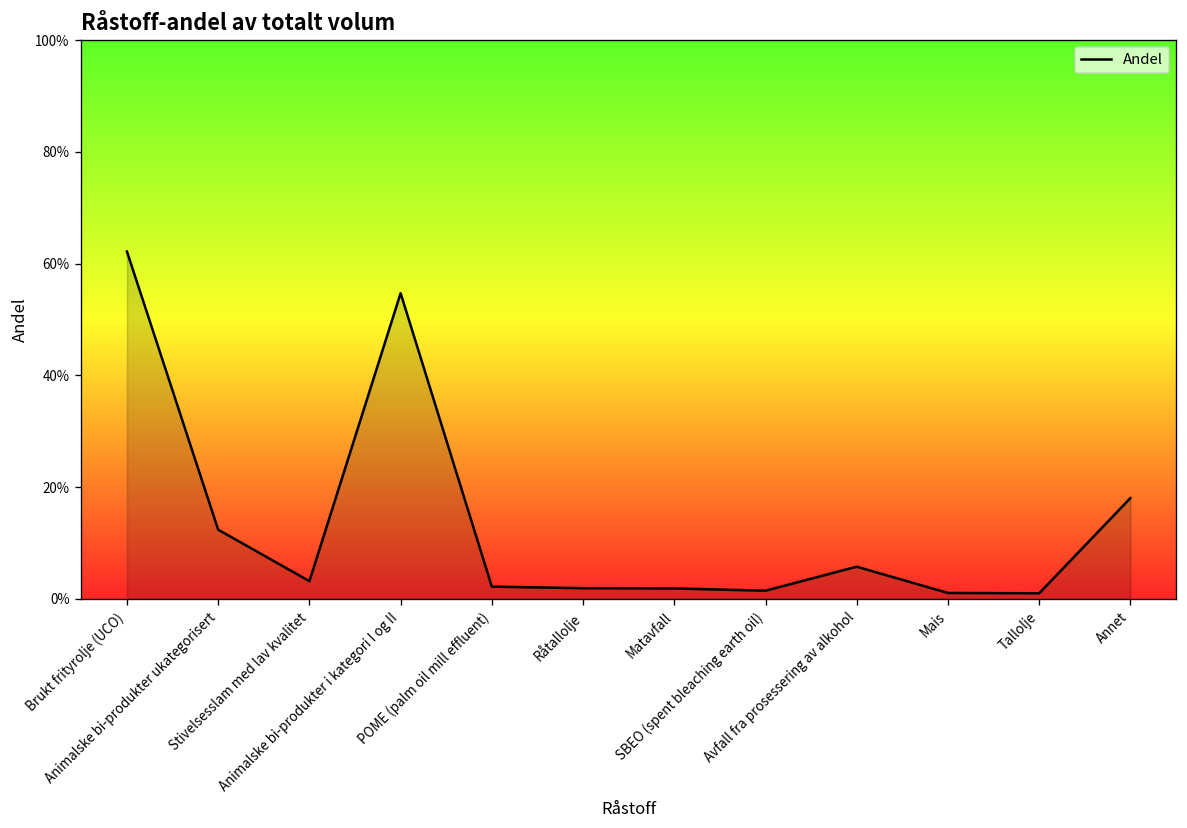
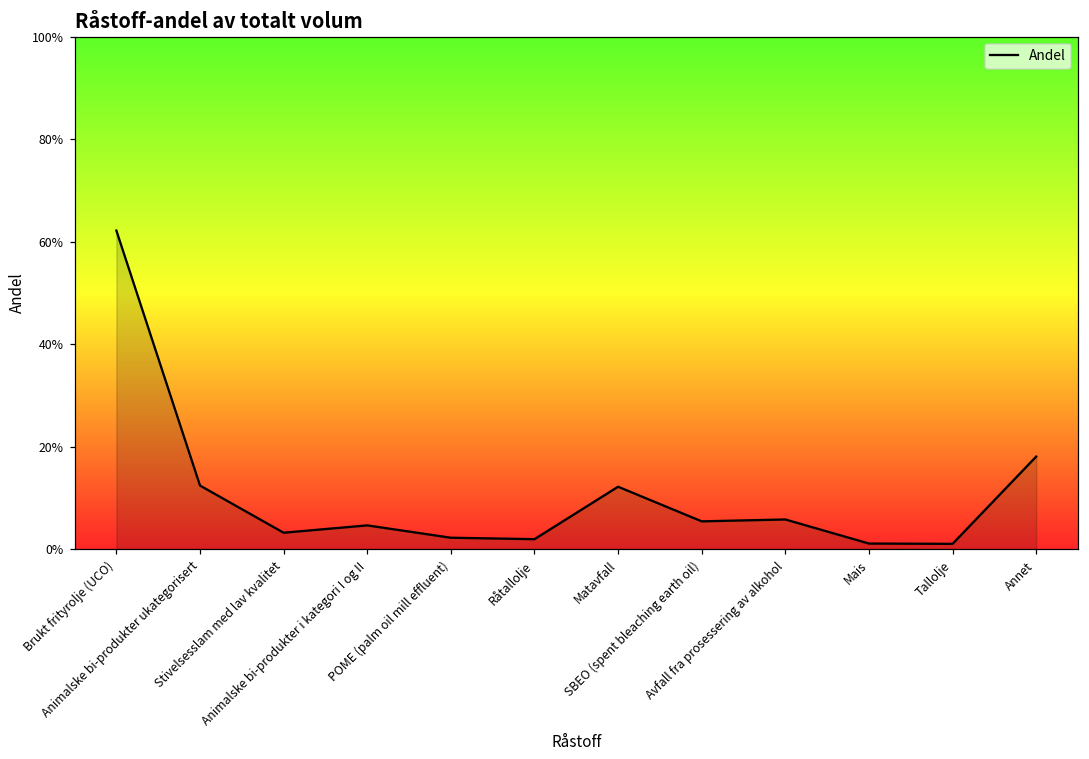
Animalske bi-produkter i kategori I og II: 55% -> 5%
Matavfall: 2% -> 12%
SBEO (spent bleaching earth oil): 1% -> 5%
